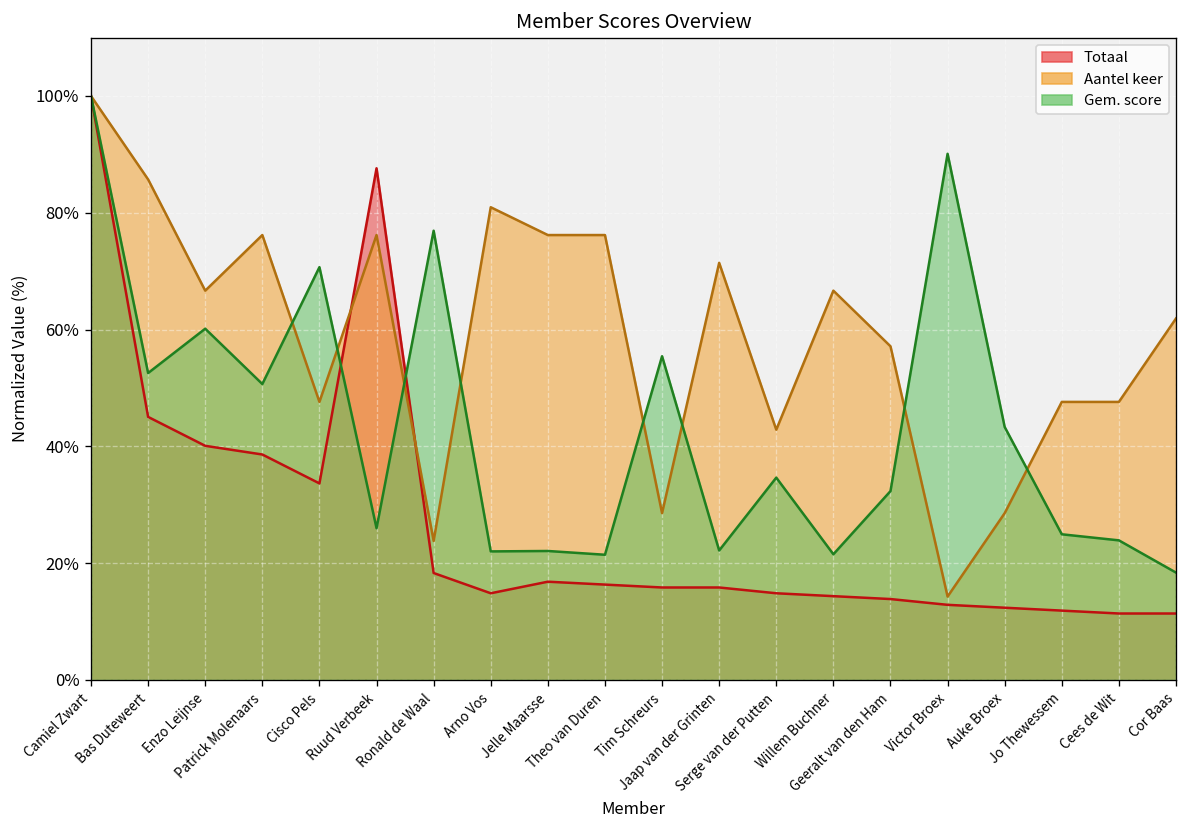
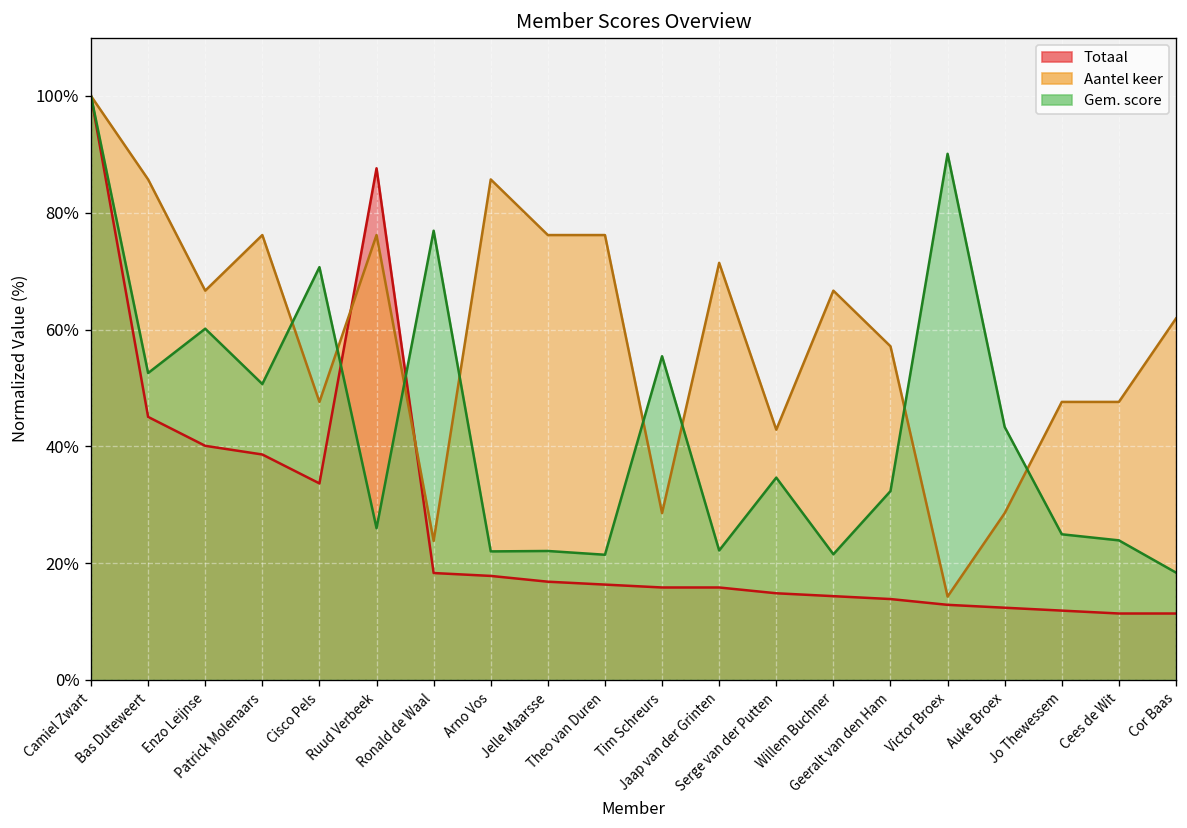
Totaal, Arno Vos: 15% -> 18%
Aantel keer, Arno Vos: 81% -> 86%
